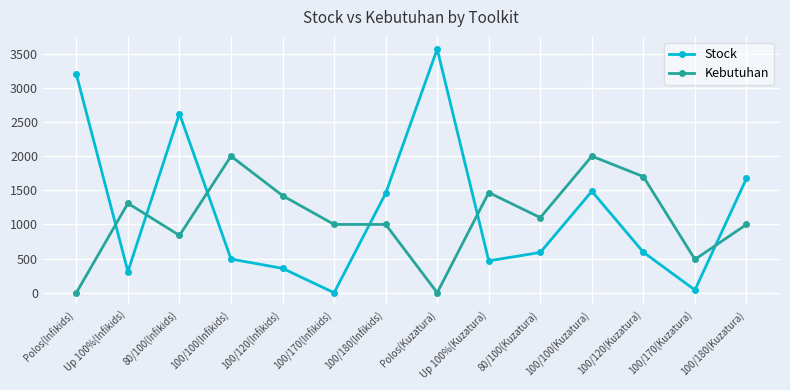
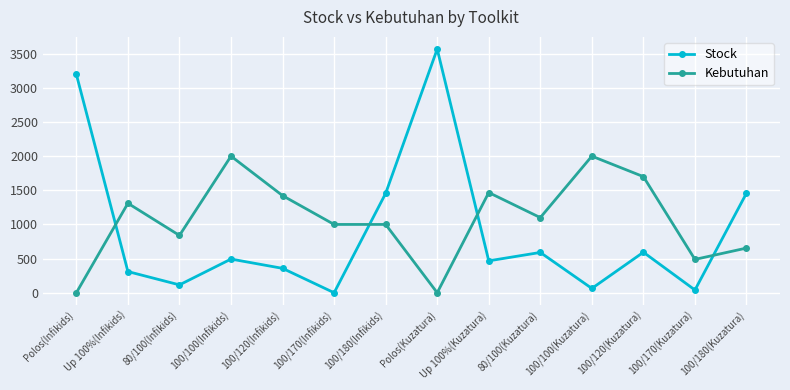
Stock, 80/100(Infikids): 2600 -> 100
Stock, 100/100(Kuzatura): 1500 -> 100
Stock, 100/180(Kuzatura): 1700 -> 1500
Kebutuhan, 100/180(Kuzatura): 1000 -> 700
